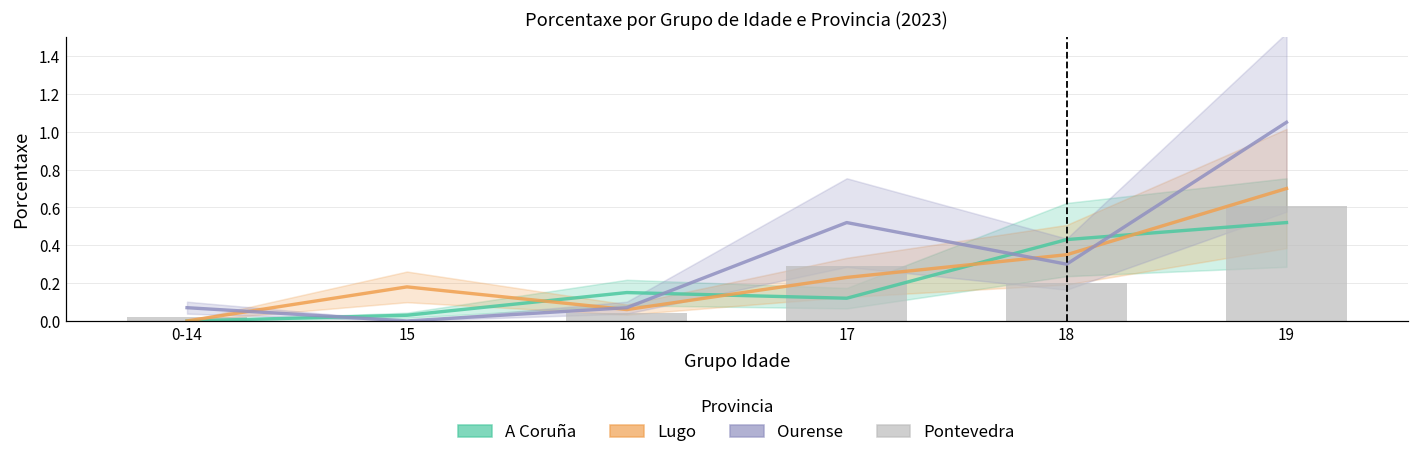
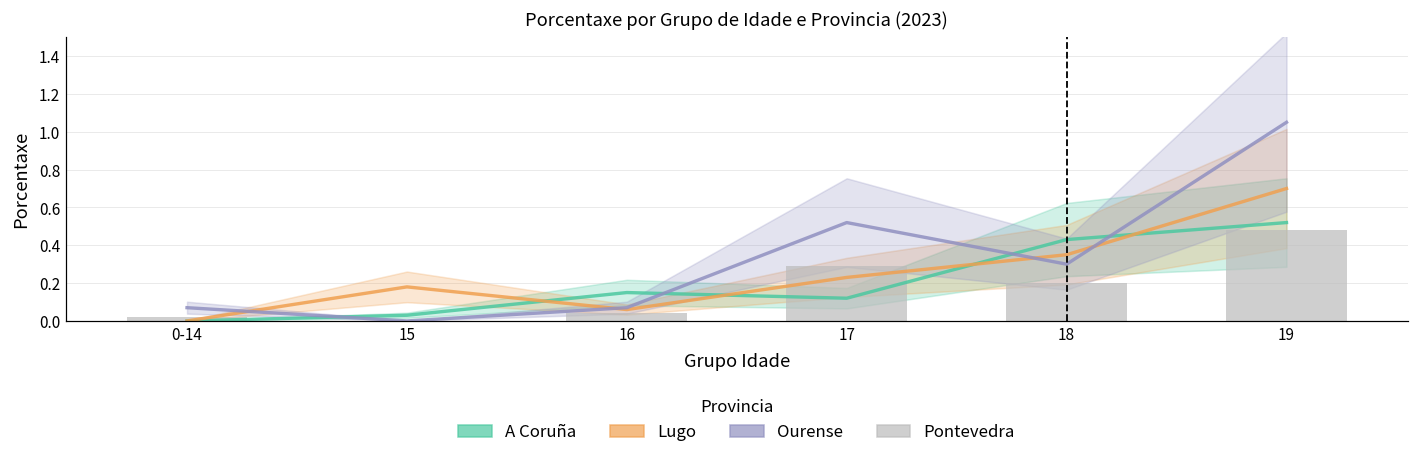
Pontevedra, 19: 0.61 -> 0.48
